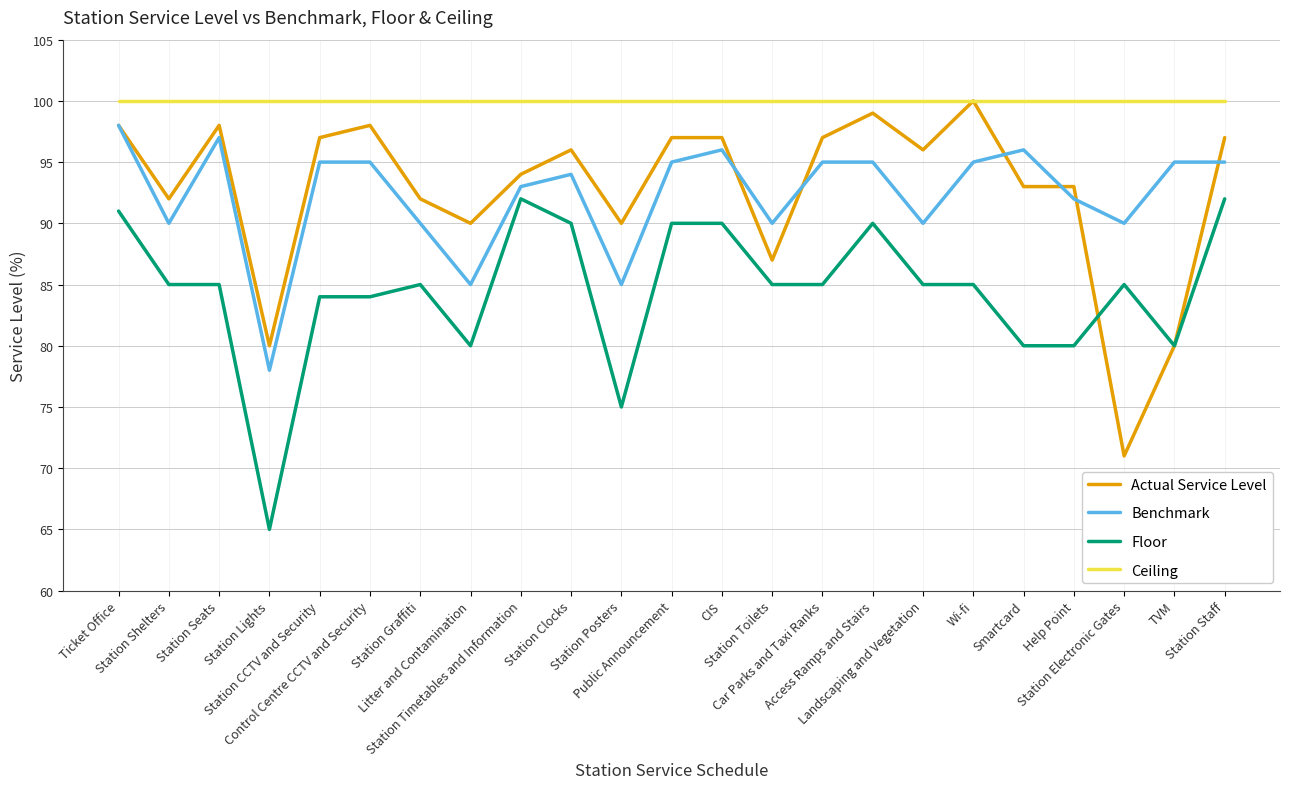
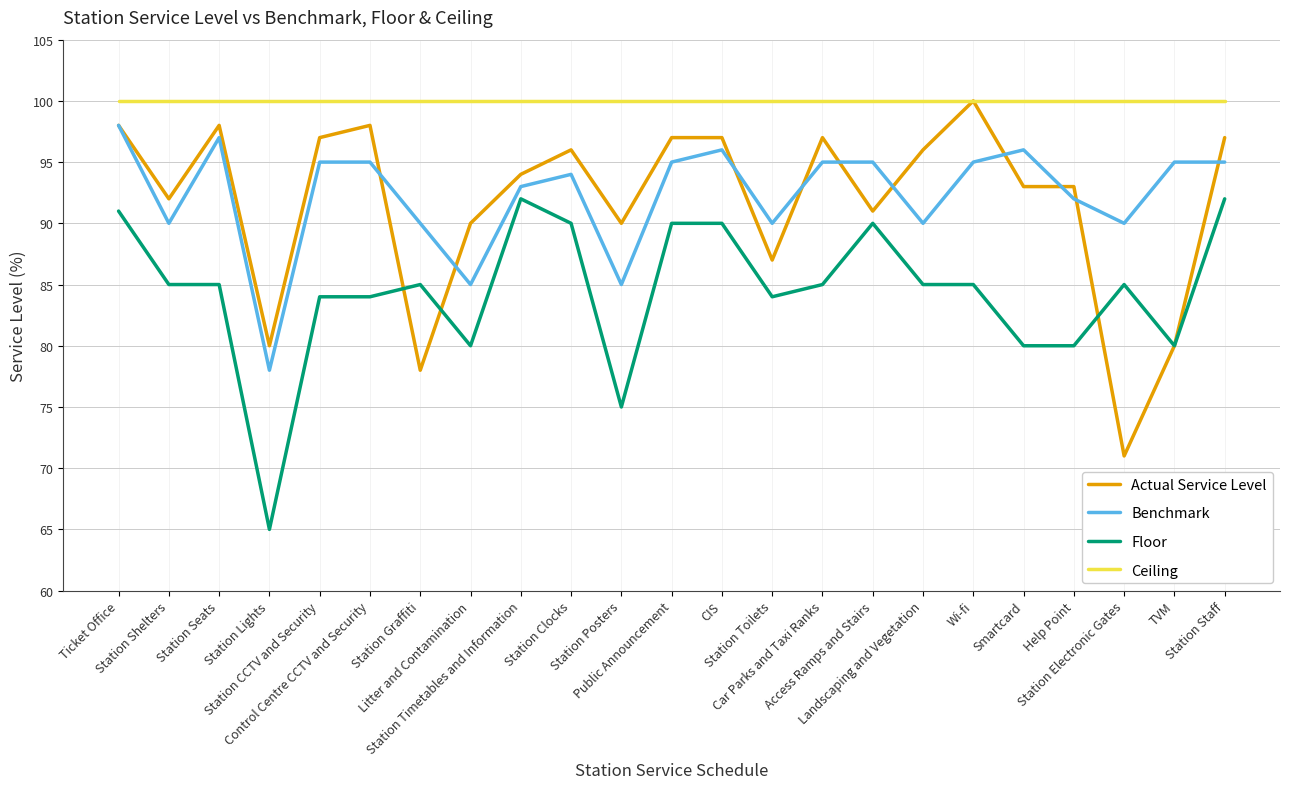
Actual Service Level, Station Graffiti: 92 -> 78
Floor, Station Toilets: 85 -> 84
Actual Service Level, Access Ramps and Stairs: 99 -> 91
